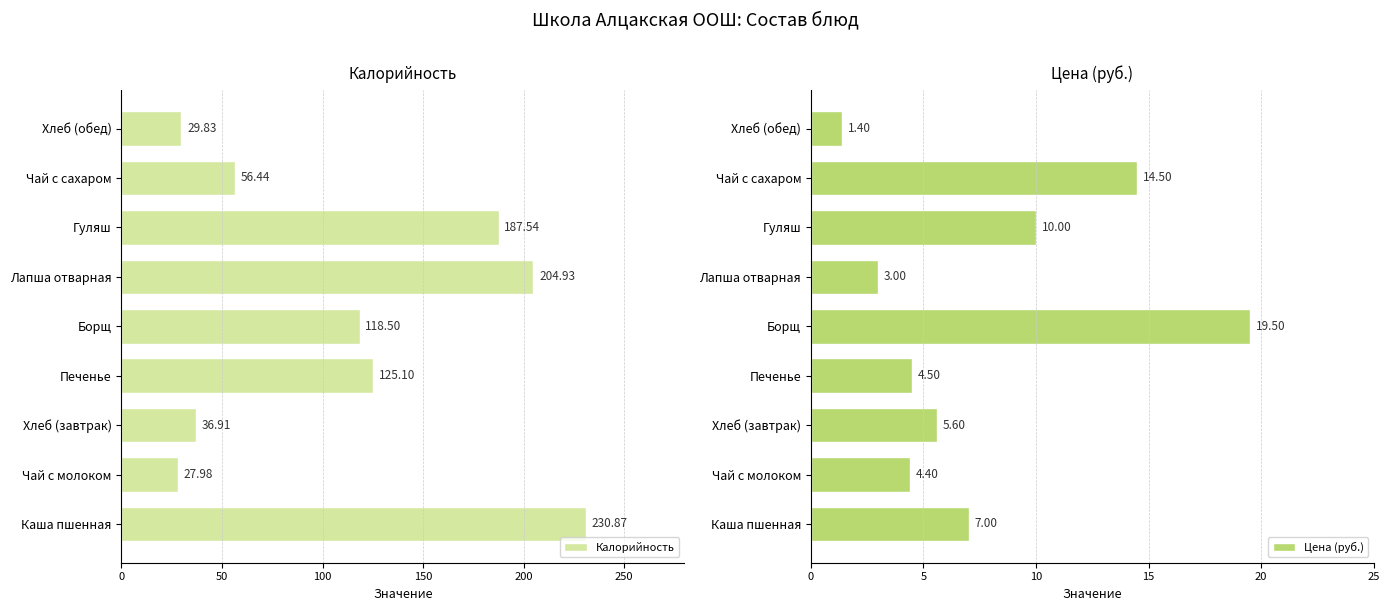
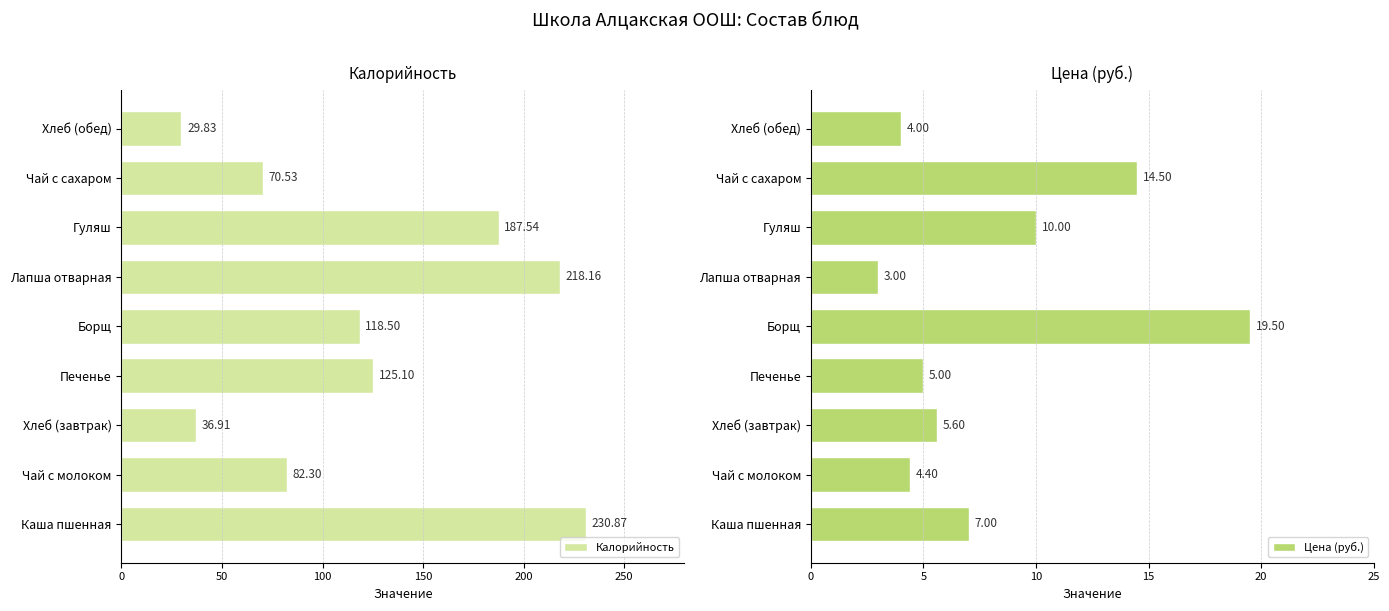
Калорийность, Чай с сахаром: 56.44 -> 70.53
Калорийность, Лапша отварная: 204.93 -> 218.16
Калорийность, Чай с молоком: 27.98 -> 82.30
Цена (руб.), Хлеб (обед): 1.40 -> 4.00
Цена (руб.), Печенье: 4.50 -> 5.00
